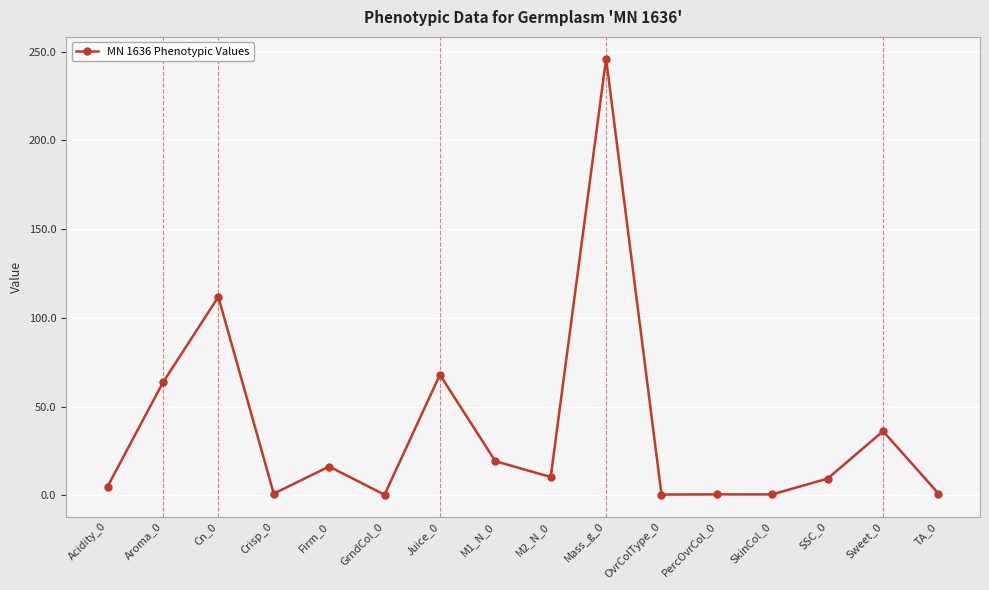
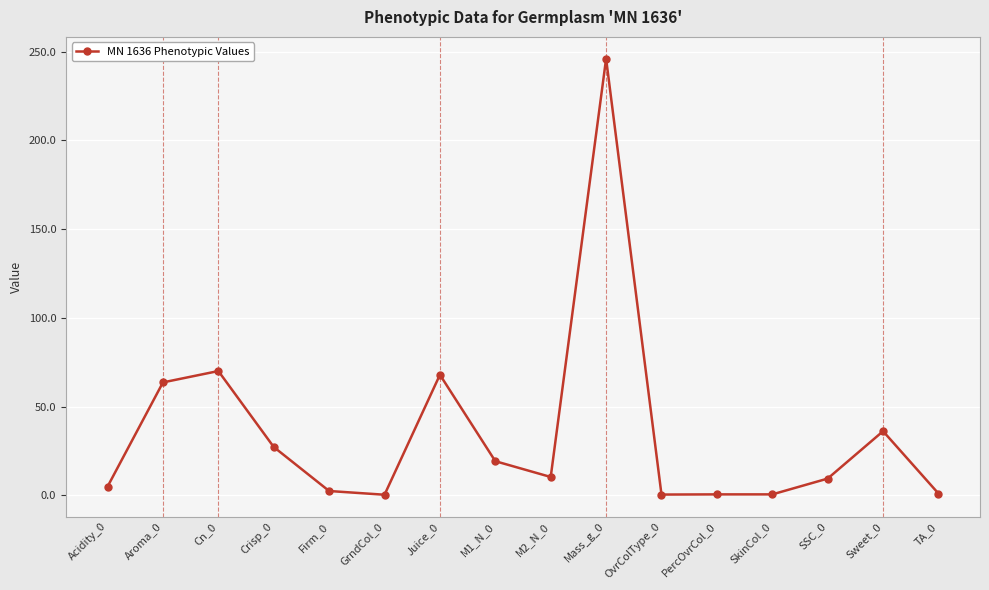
Cn_0: 112 -> 70
Crisp_0: 1 -> 27
Firm_0: 16 -> 2
